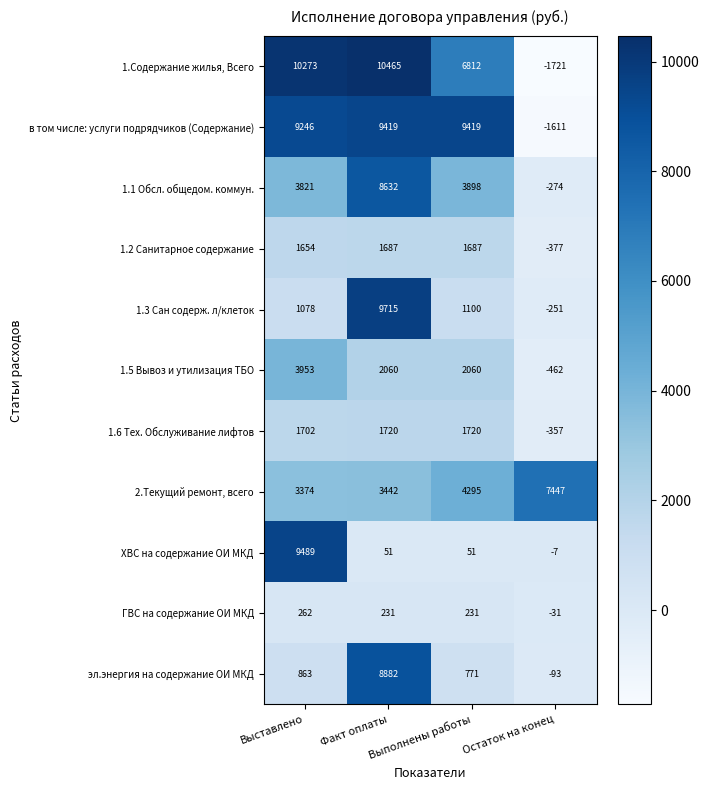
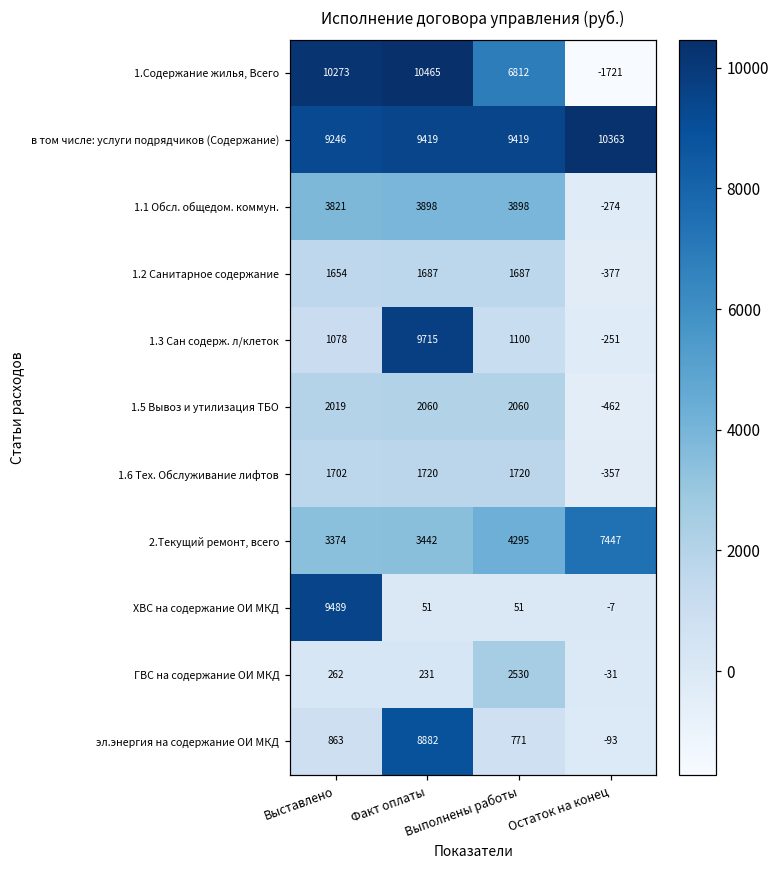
в том числе: услуги подрядчиков (Содержание), Остаток на конец: -1611 -> 10363
1.1 Обсл. общедом. коммун., Факт оплаты: 8632 -> 3898
1.5 Вывоз и утилизация ТБО, Выставлено: 3953 -> 2019
ГВС на содержание ОИ МКД, Выполнены работы: 231 -> 2530
